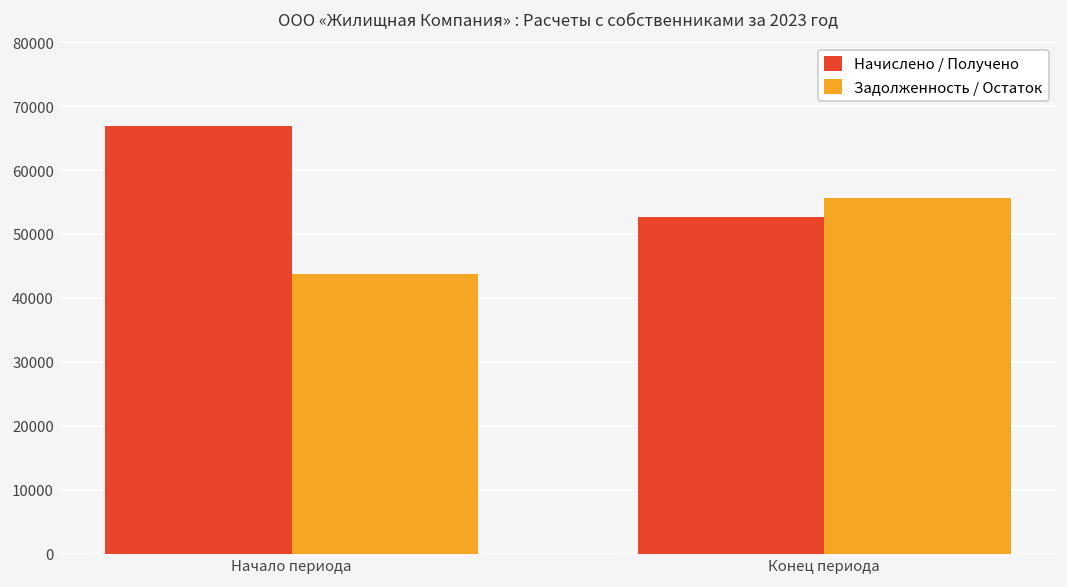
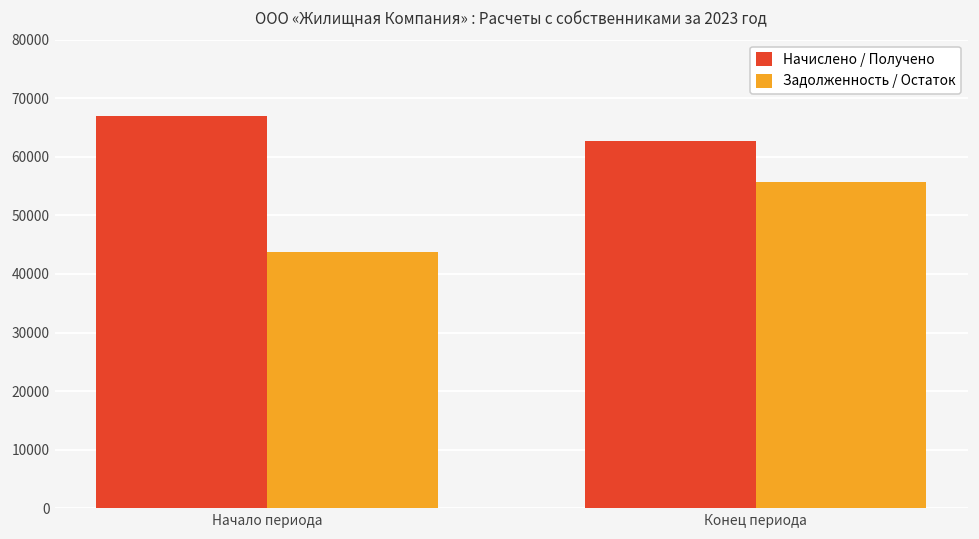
Начислено / Получено, Конец периода: 53000 -> 63000
